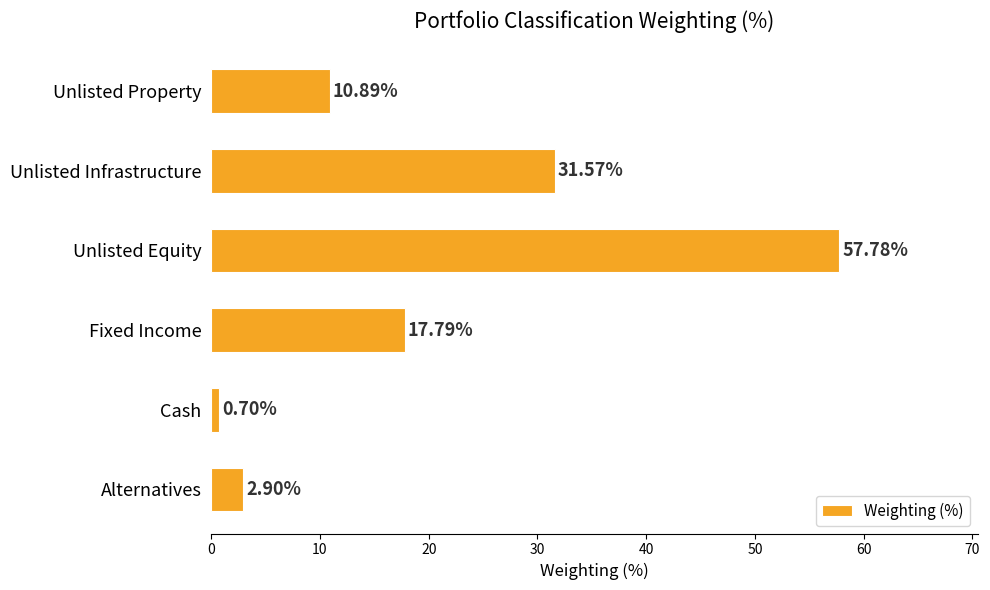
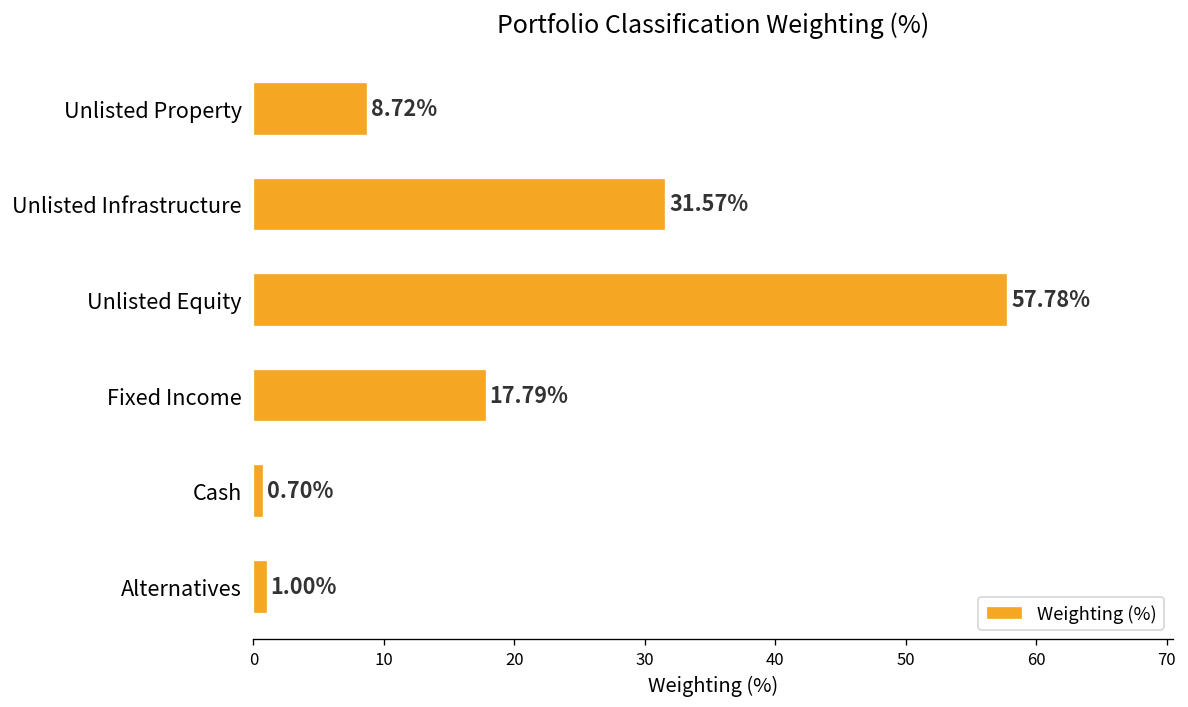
Unlisted Property: 10.89% -> 8.72%
Alternatives: 2.90% -> 1.00%
